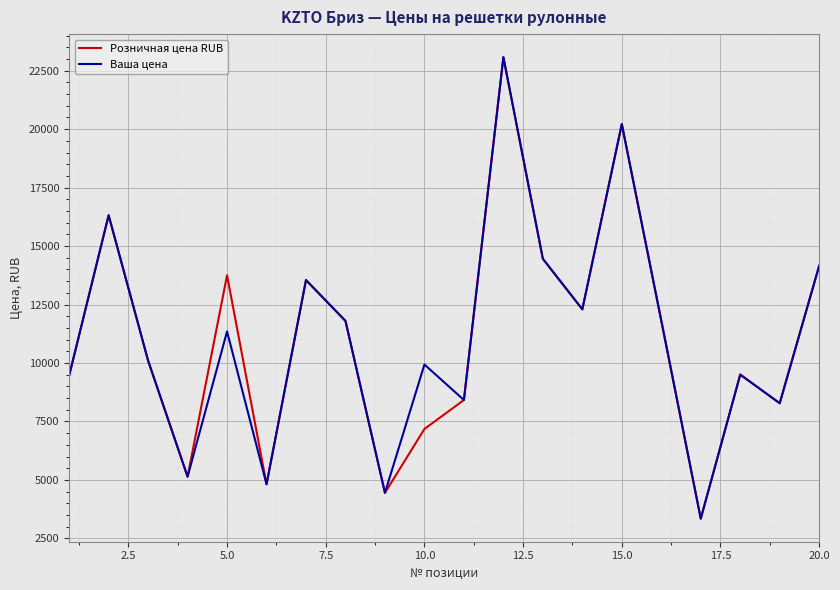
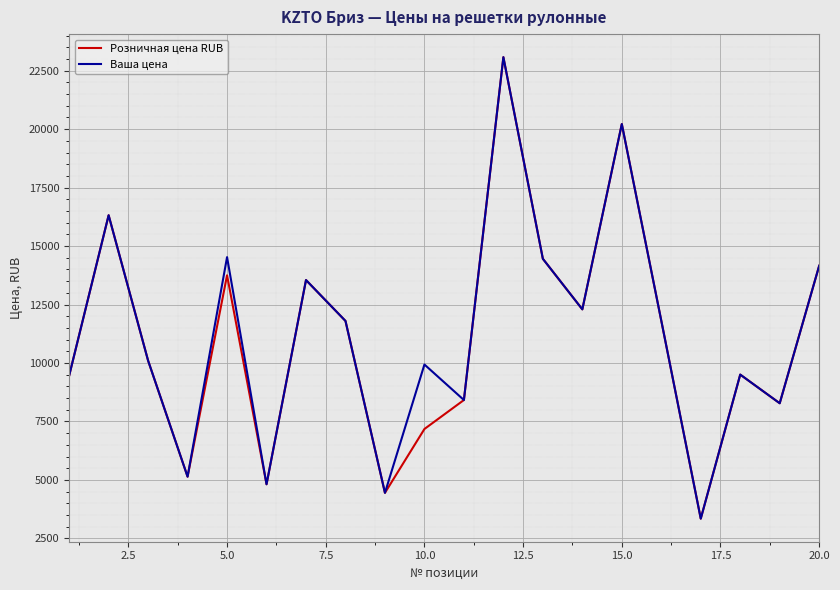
Ваша цена, 5.0: 11400 -> 14500
